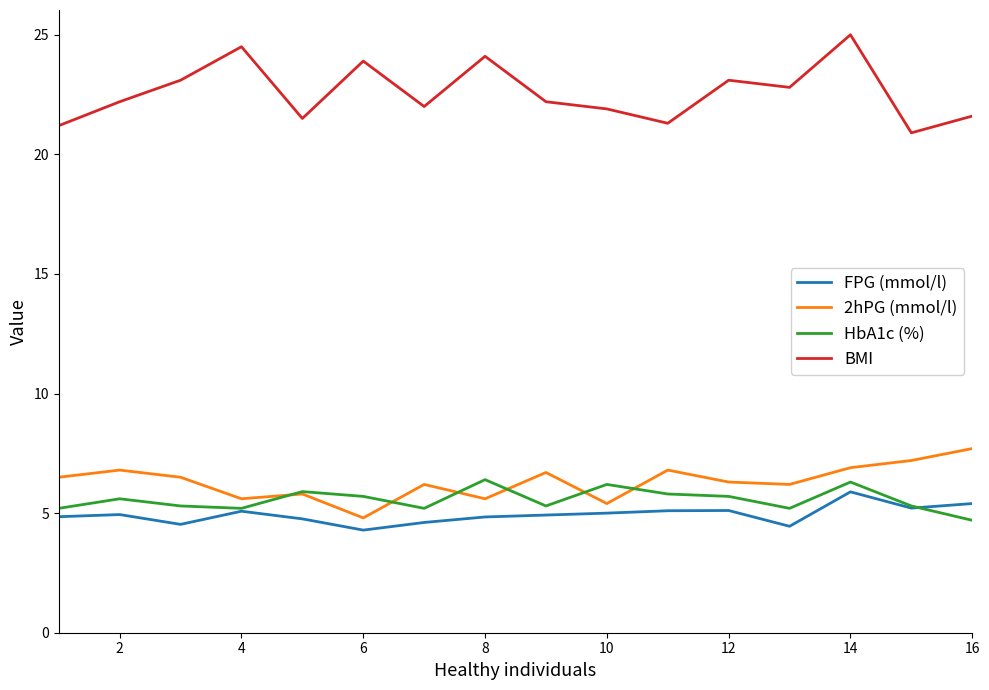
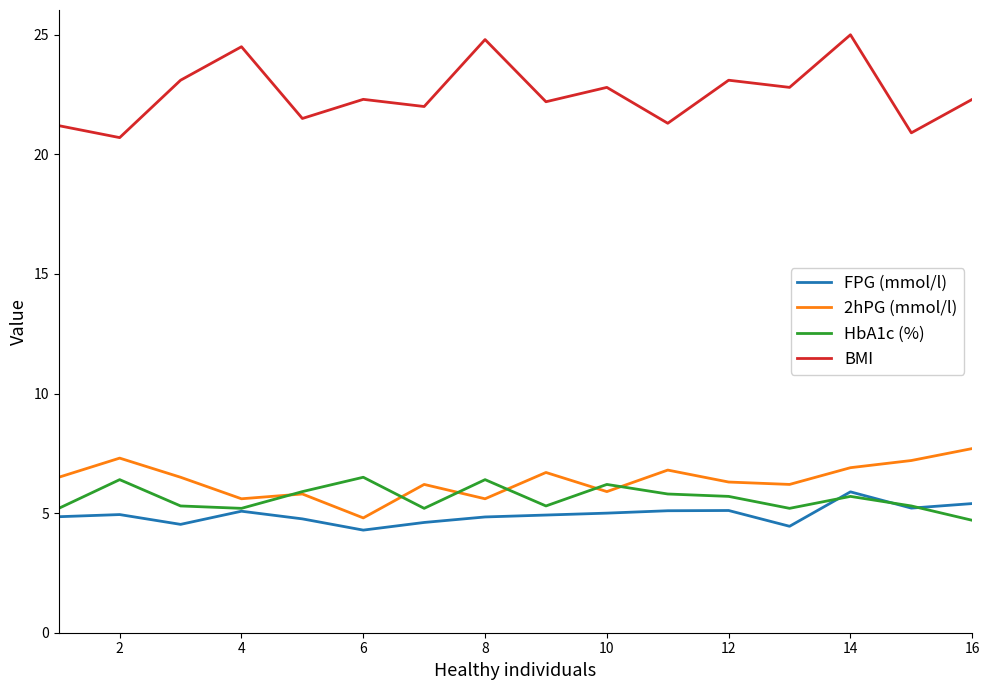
2hPG (mmol/l), 2: 6.8 -> 7.3
HbA1c (%), 2: 5.6 -> 6.4
BMI, 2: 22.2 -> 20.7
HbA1c (%), 6: 5.7 -> 6.5
BMI, 6: 23.9 -> 22.3
BMI, 8: 24.1 -> 24.8
2hPG (mmol/l), 10: 5.4 -> 5.9
BMI, 10: 21.9 -> 22.8
HbA1c (%), 14: 6.3 -> 5.7
BMI, 16: 21.6 -> 22.3
